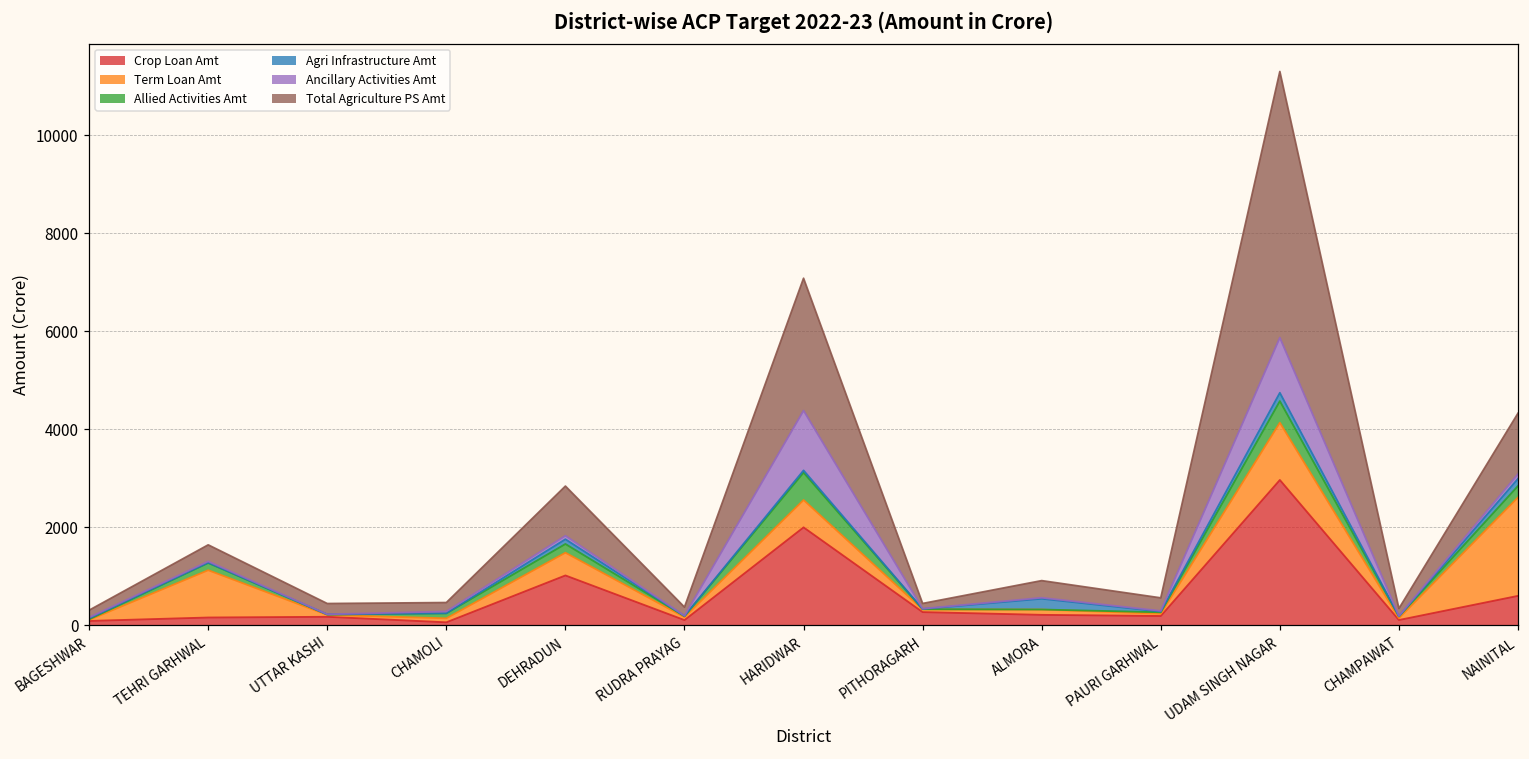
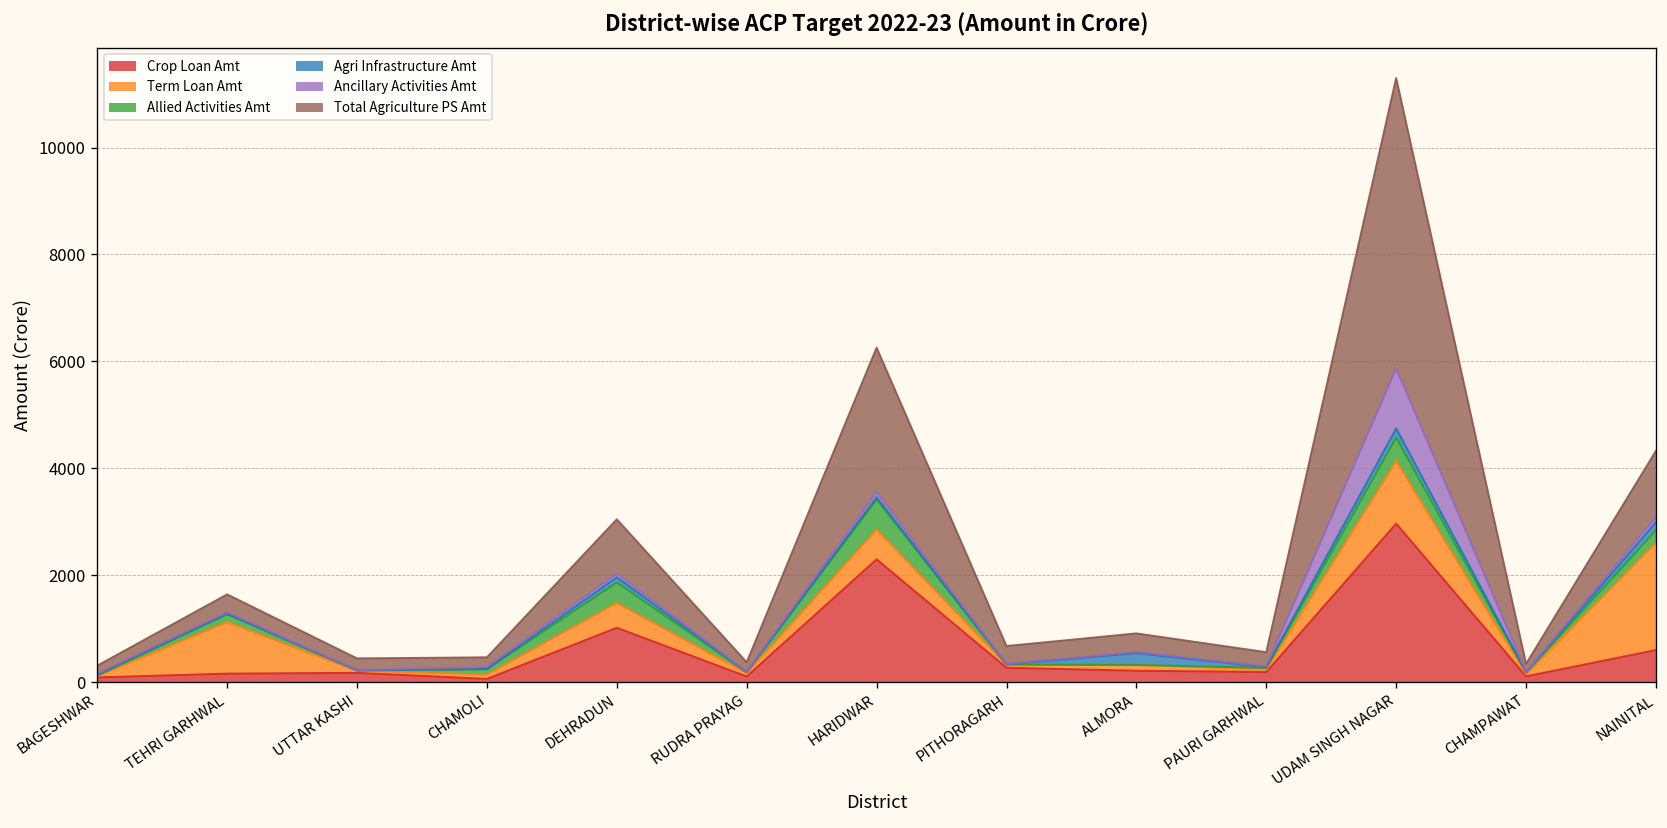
Allied Activities Amt, DEHRADUN: 200 -> 400
Crop Loan Amt, HARIDWAR: 2000 -> 2300
Ancillary Activities Amt, HARIDWAR: 1200 -> 100
Total Agriculture PS Amt, PITHORAGARH: 100 -> 300
